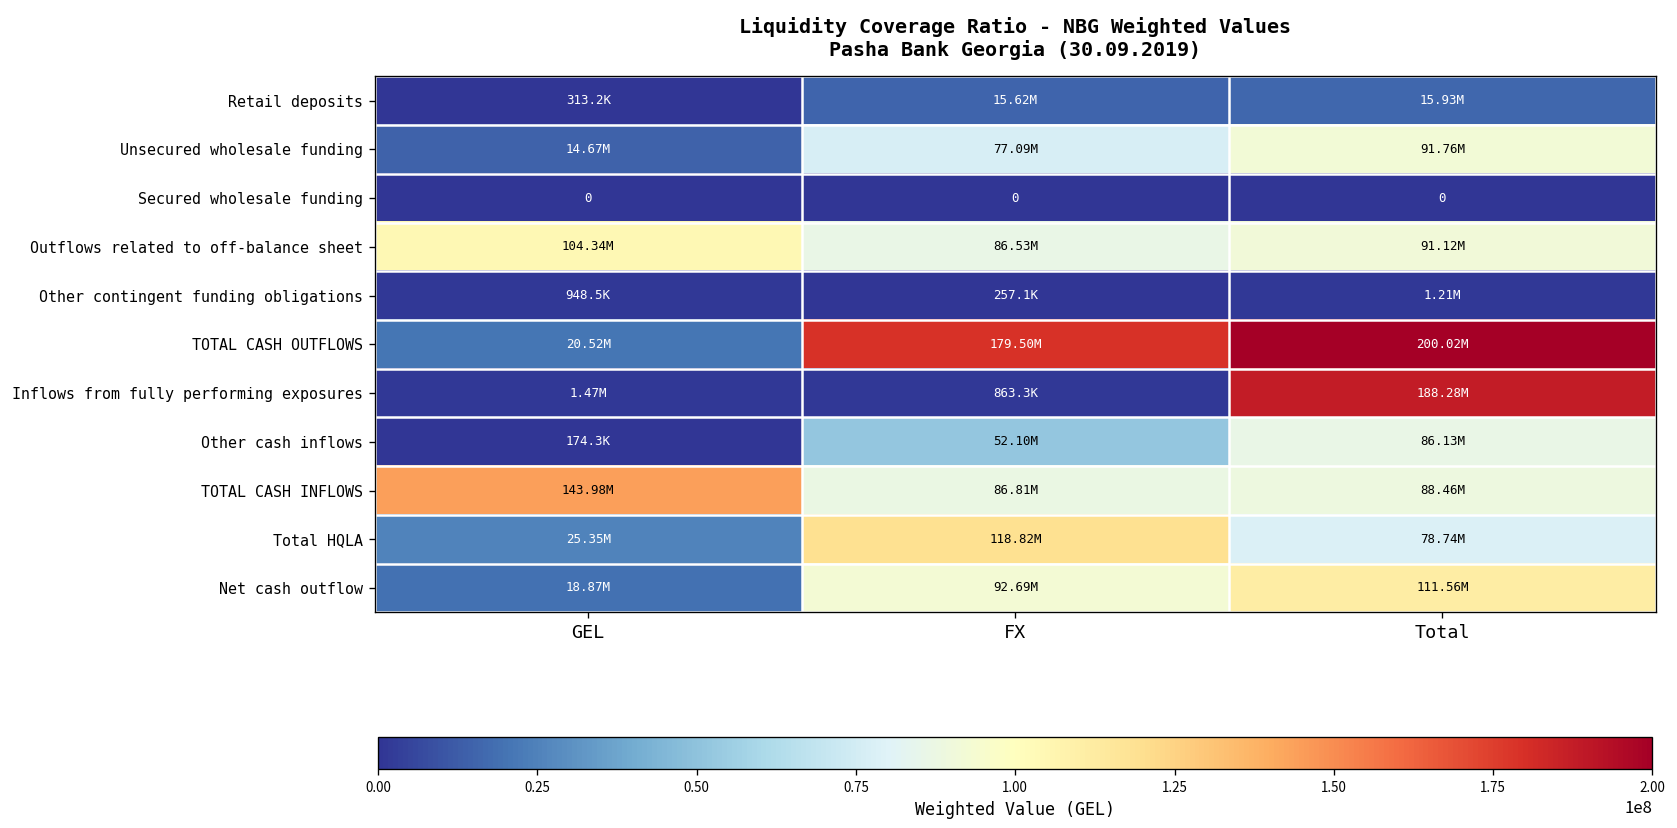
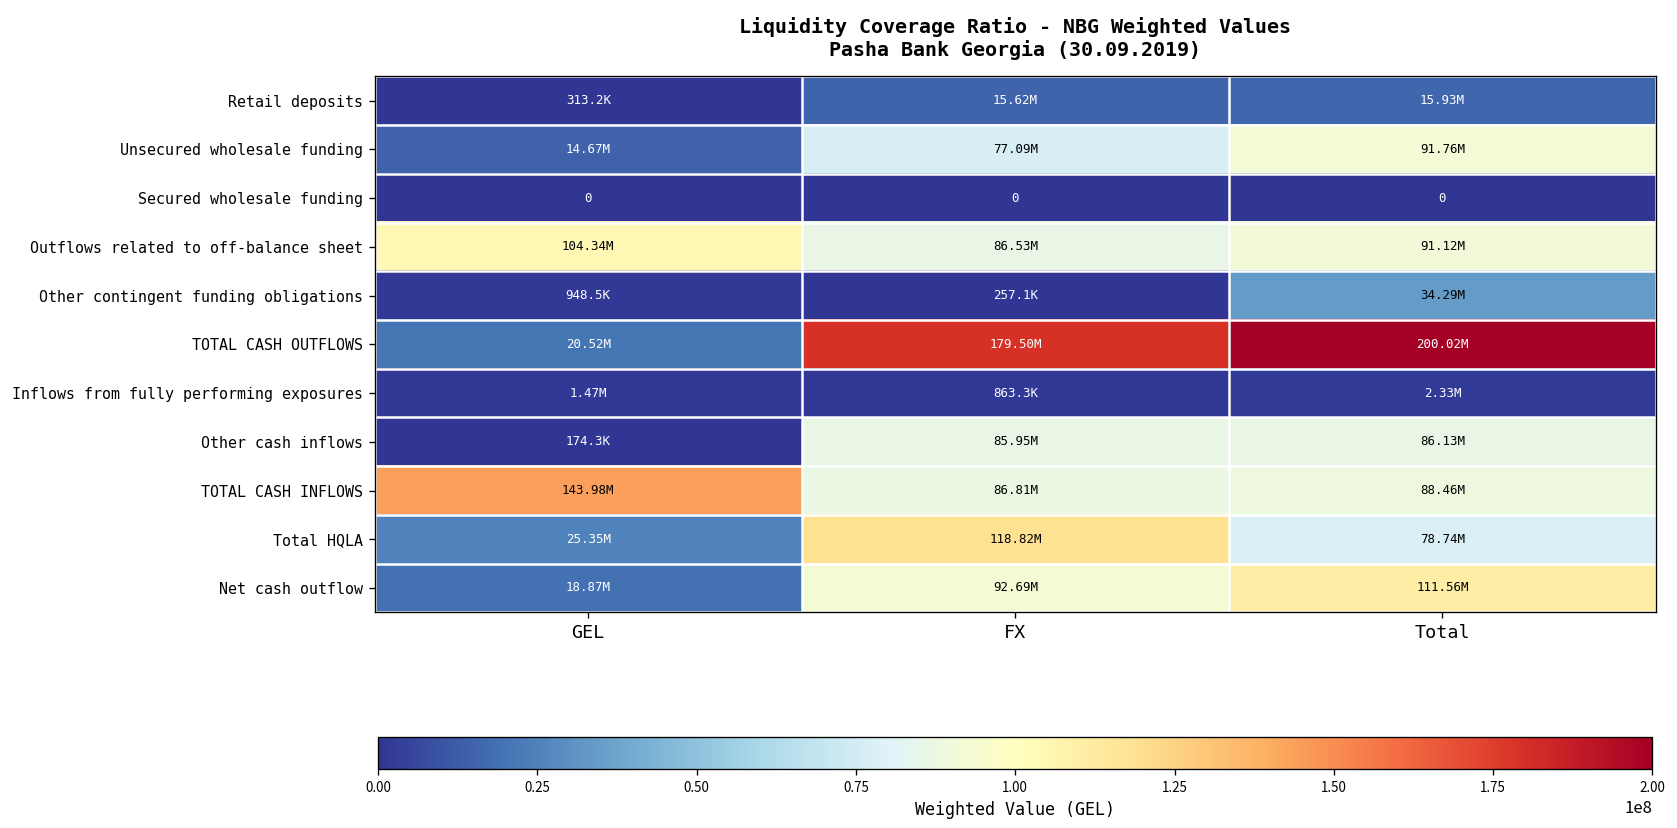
Other contingent funding obligations, Total: 1.21M -> 34.29M
Inflows from fully performing exposures, Total: 188.28M -> 2.33M
Other cash inflows, FX: 52.10M -> 85.95M
